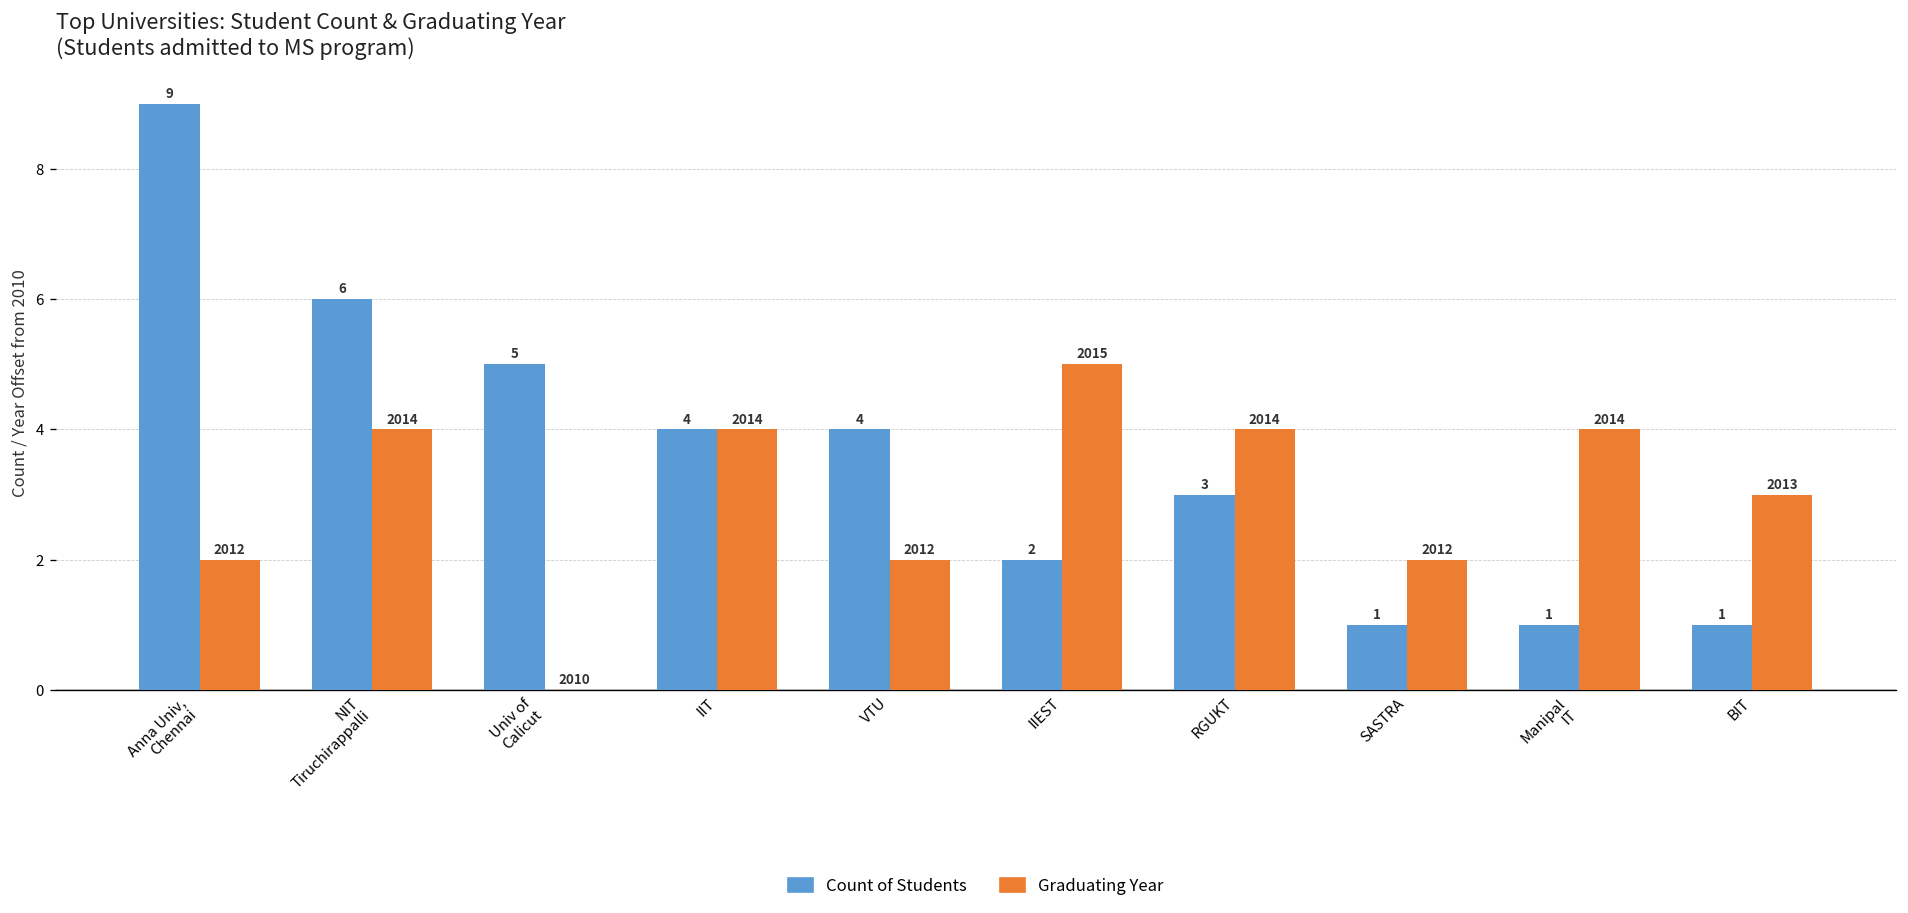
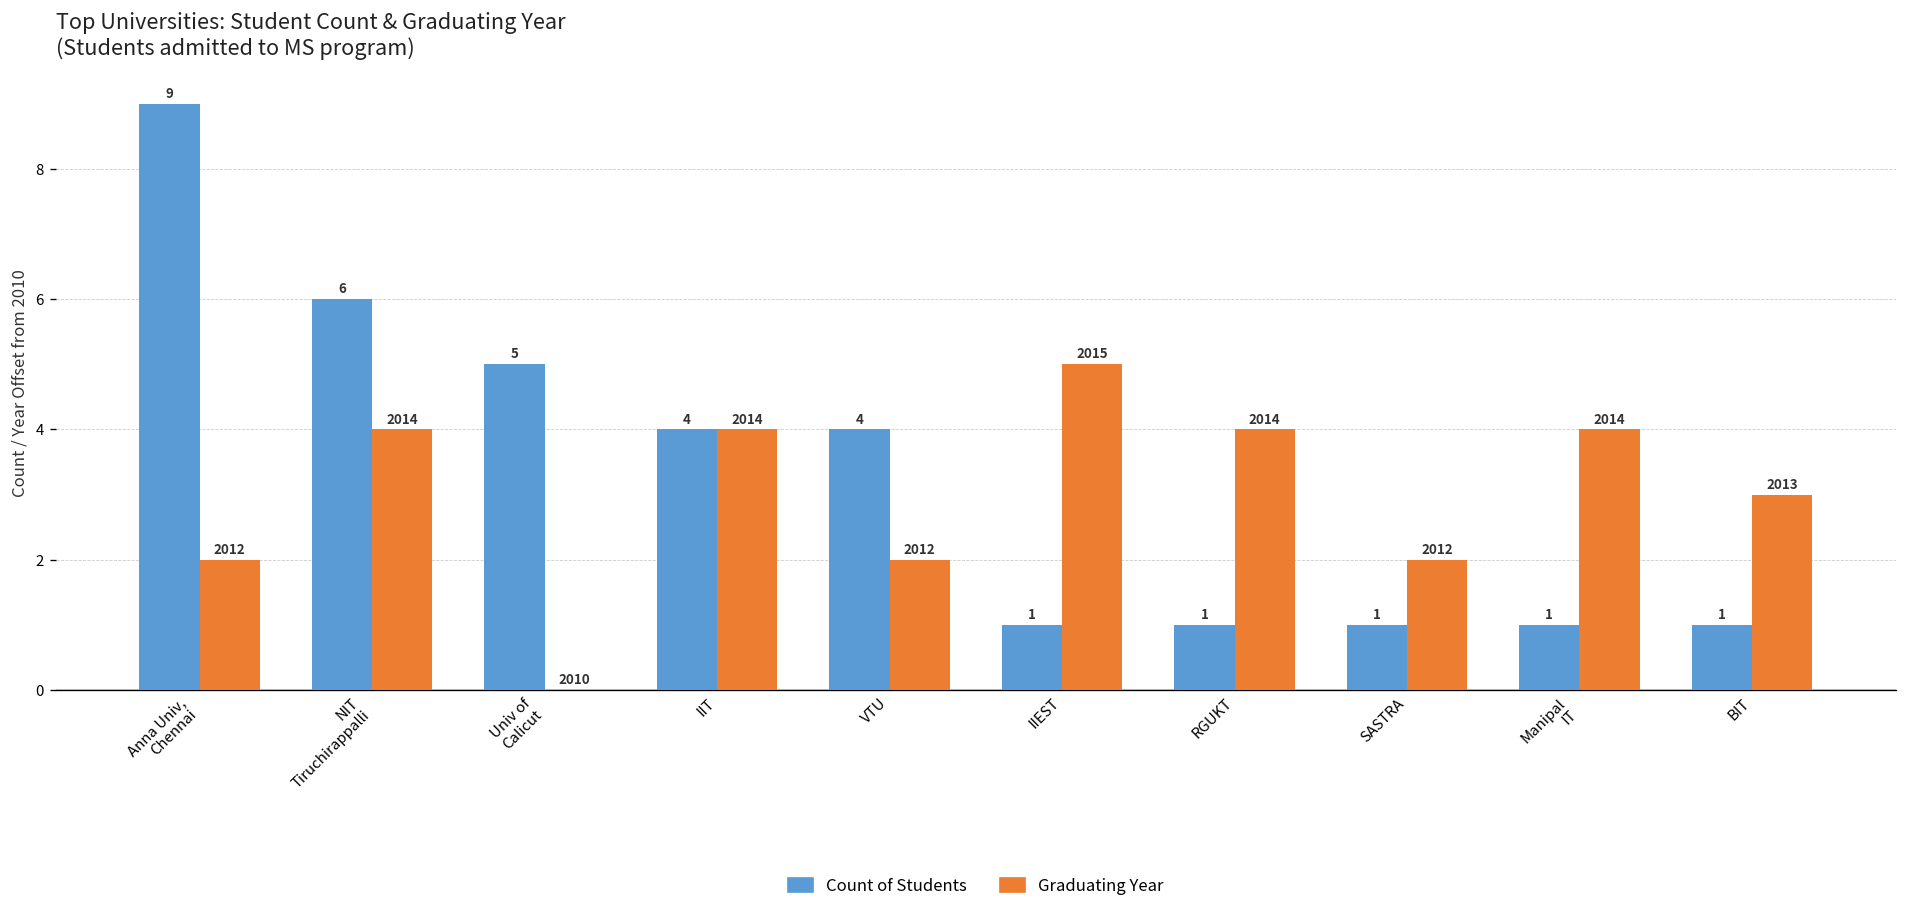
Count of Students, IIEST: 2 -> 1
Count of Students, RGUKT: 3 -> 1
